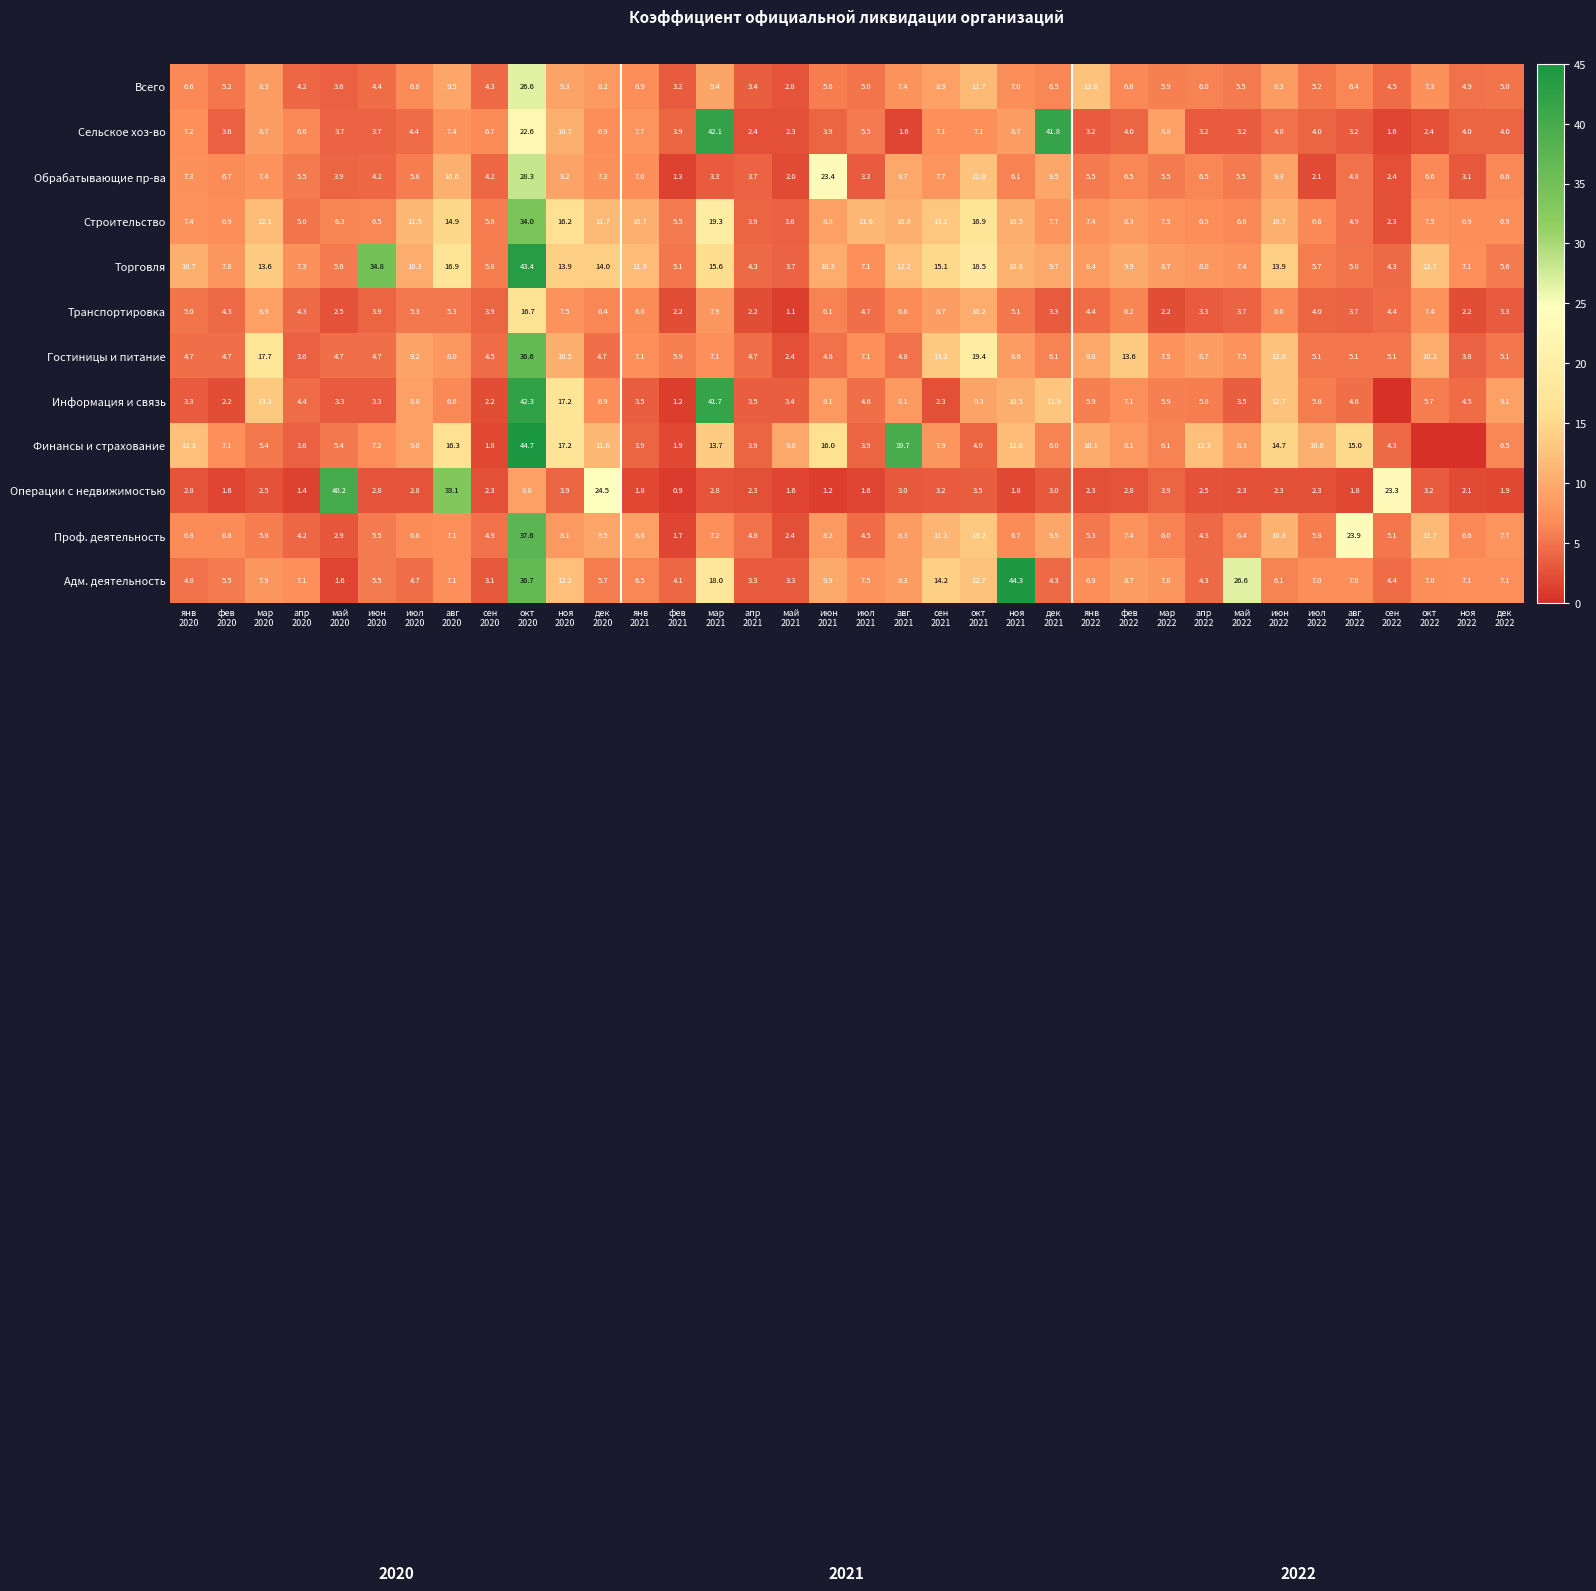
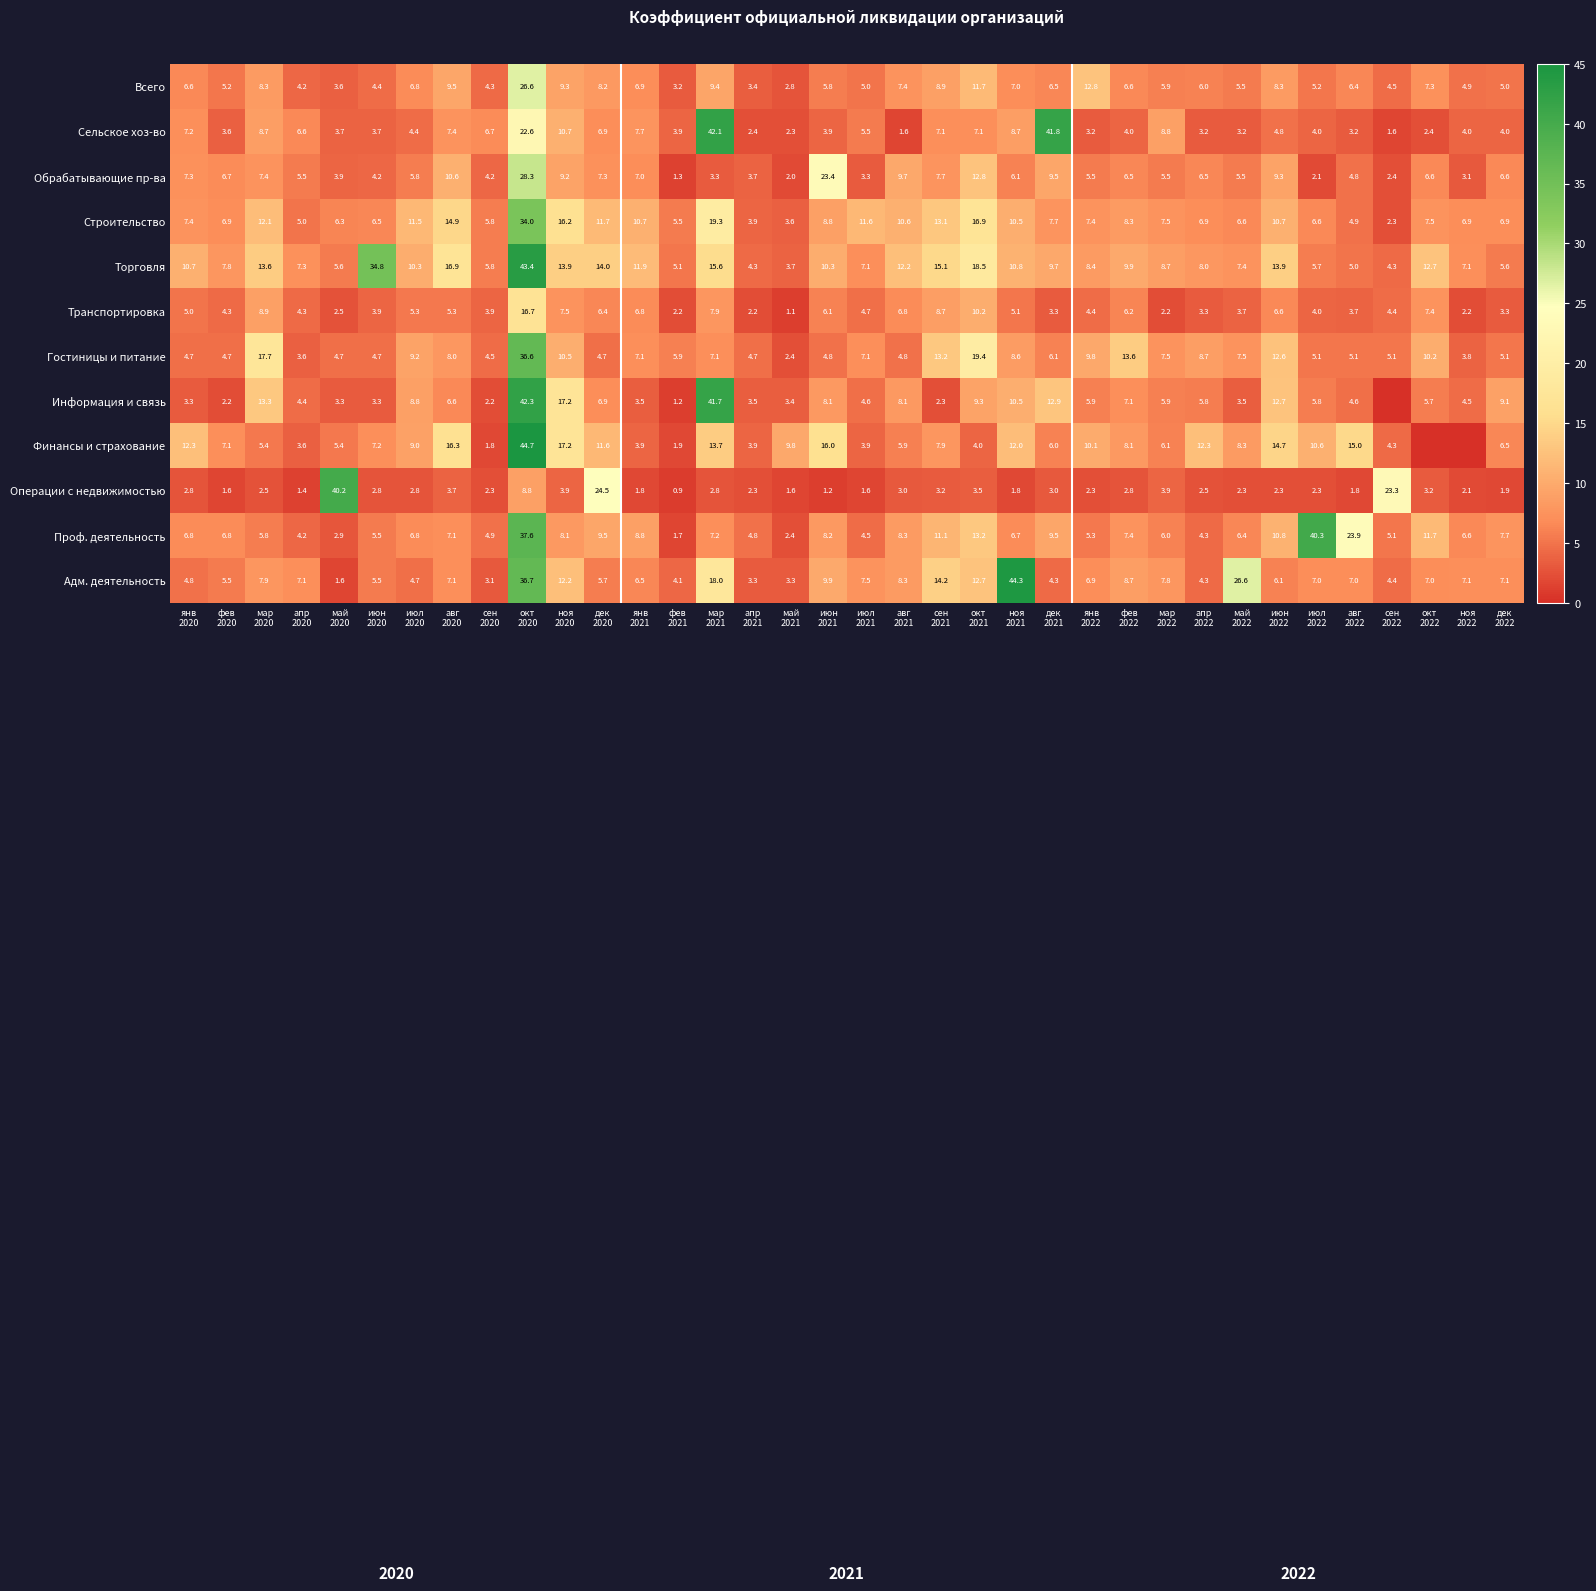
Финансы и страхование, авг 2021: 39.7 -> 5.9
Операции с недвижимостью, авг 2020: 33.1 -> 3.7
Проф. деятельность, июл 2022: 5.8 -> 40.3
